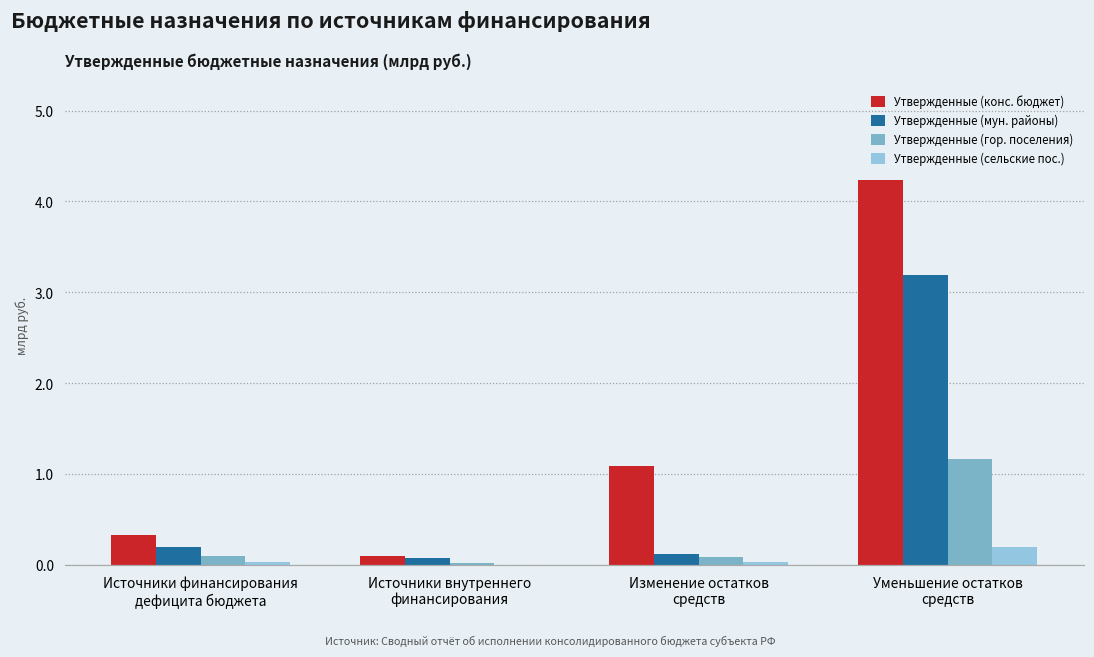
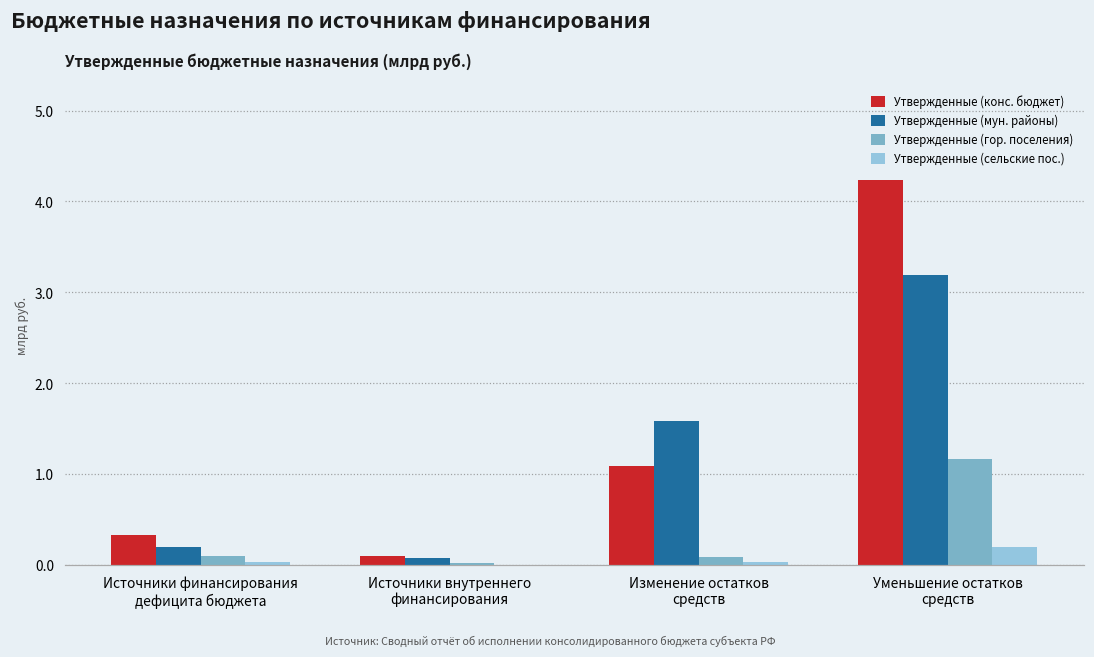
Утвержденные (мун. районы), Изменение остатков средств: 0.1 -> 1.6
